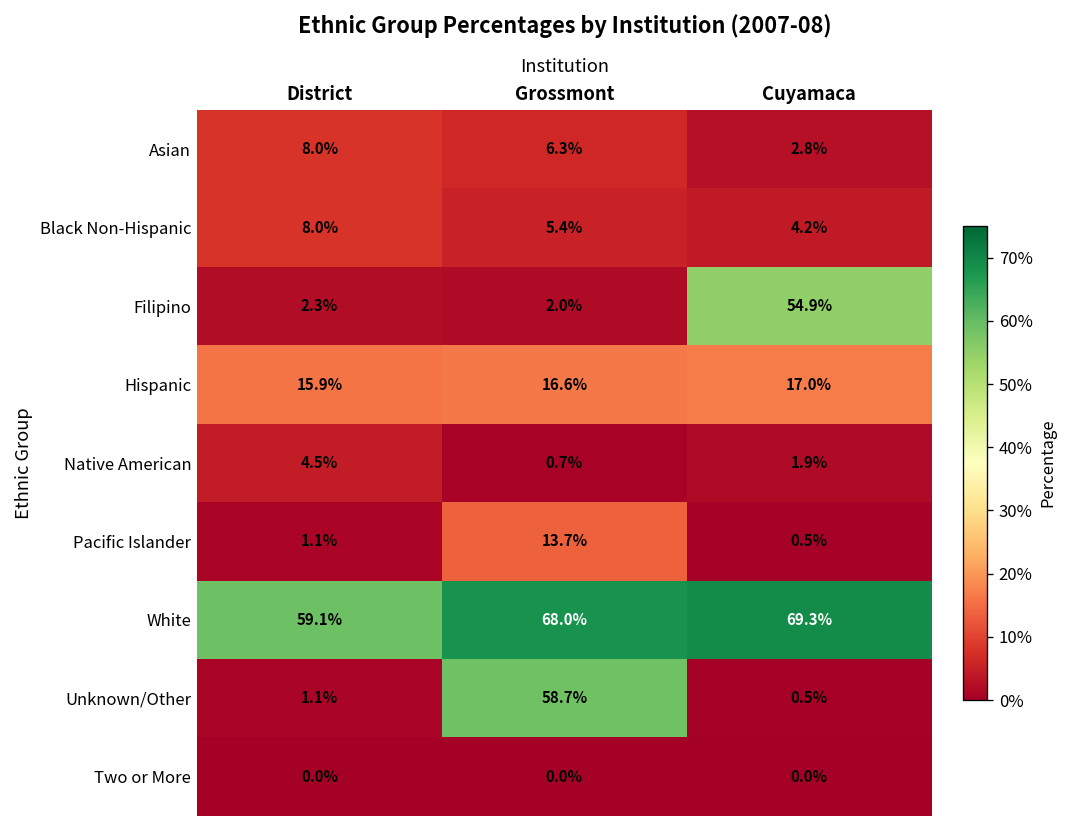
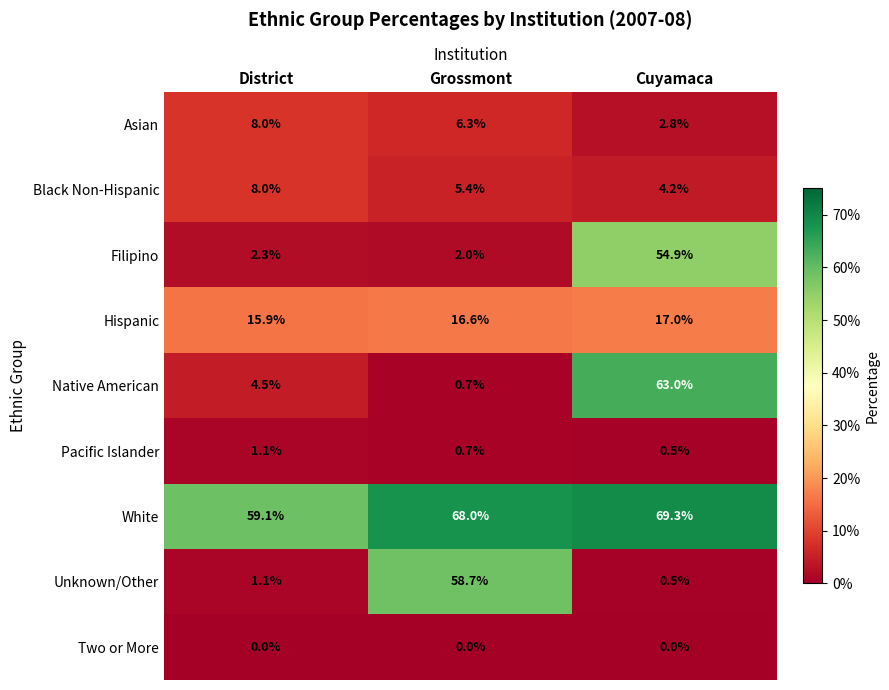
Native American, Cuyamaca: 1.9% -> 63.0%
Pacific Islander, Grossmont: 13.7% -> 0.7%
